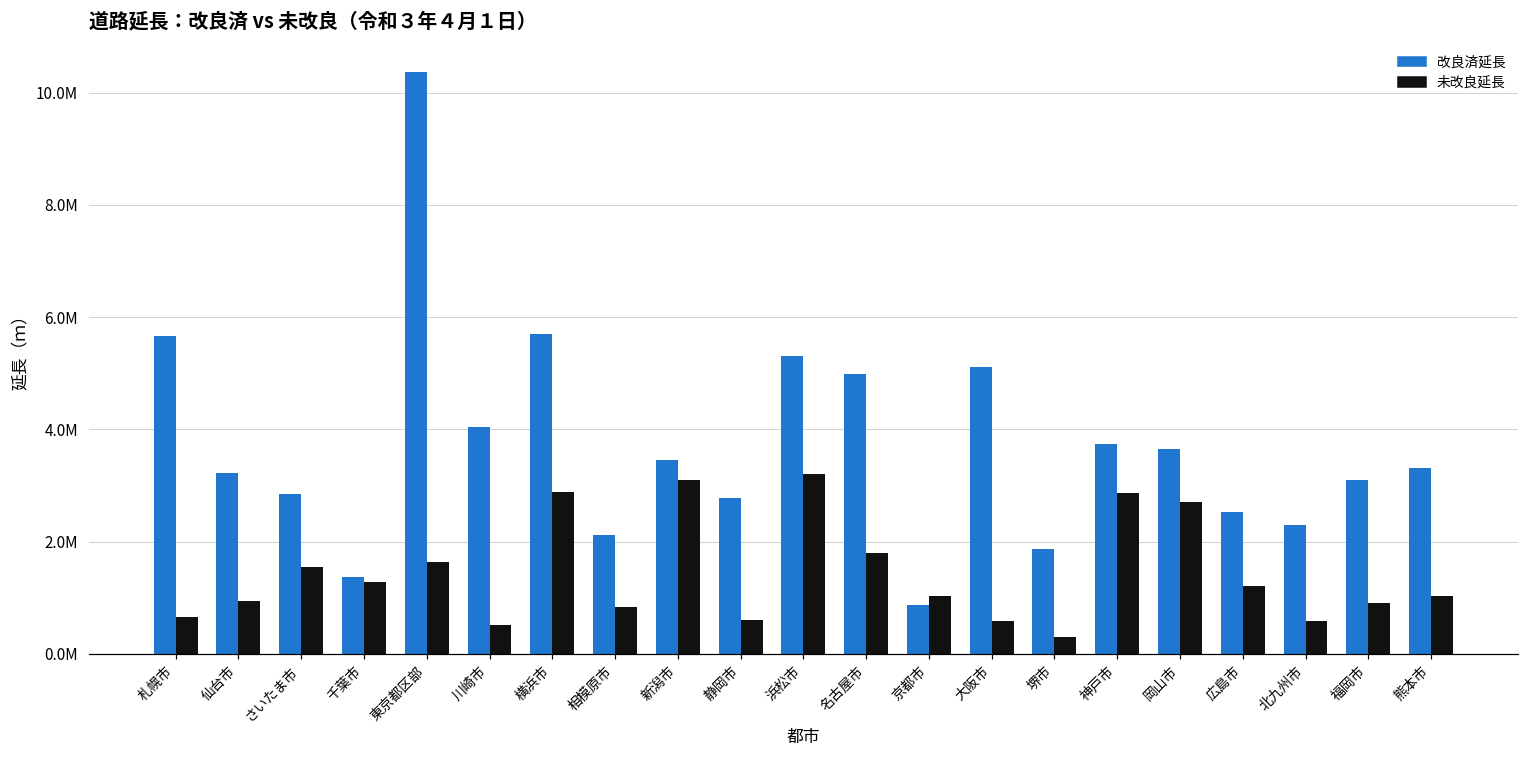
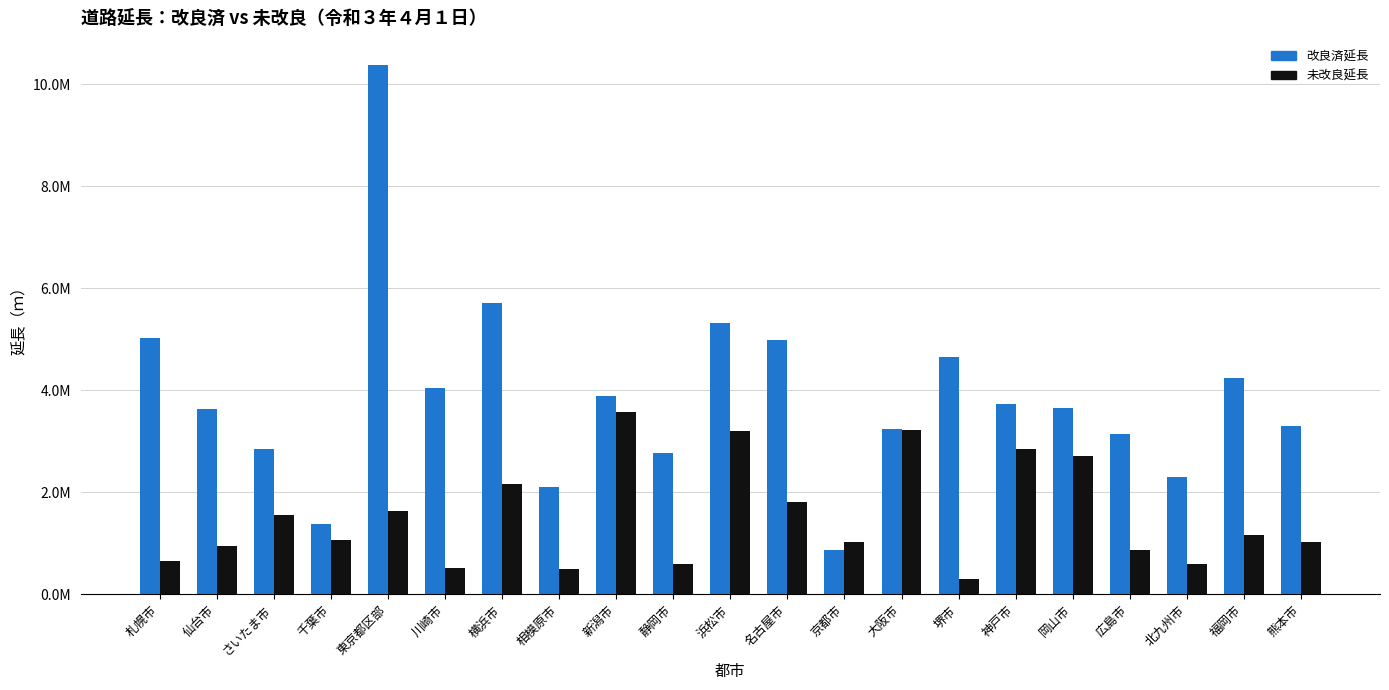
改良済延長, 札幌市: 5700000 -> 5000000
改良済延長, 仙台市: 3200000 -> 3600000
未改良延長, 千葉市: 1300000 -> 1100000
未改良延長, 横浜市: 2900000 -> 2200000
未改良延長, 相模原市: 800000 -> 500000
改良済延長, 新潟市: 3400000 -> 3900000
未改良延長, 新潟市: 3100000 -> 3600000
改良済延長, 大阪市: 5100000 -> 3200000
未改良延長, 大阪市: 600000 -> 3200000
改良済延長, 堺市: 1900000 -> 4700000
改良済延長, 広島市: 2500000 -> 3100000
未改良延長, 広島市: 1200000 -> 900000
改良済延長, 福岡市: 3100000 -> 4200000
未改良延長, 福岡市: 900000 -> 1200000
